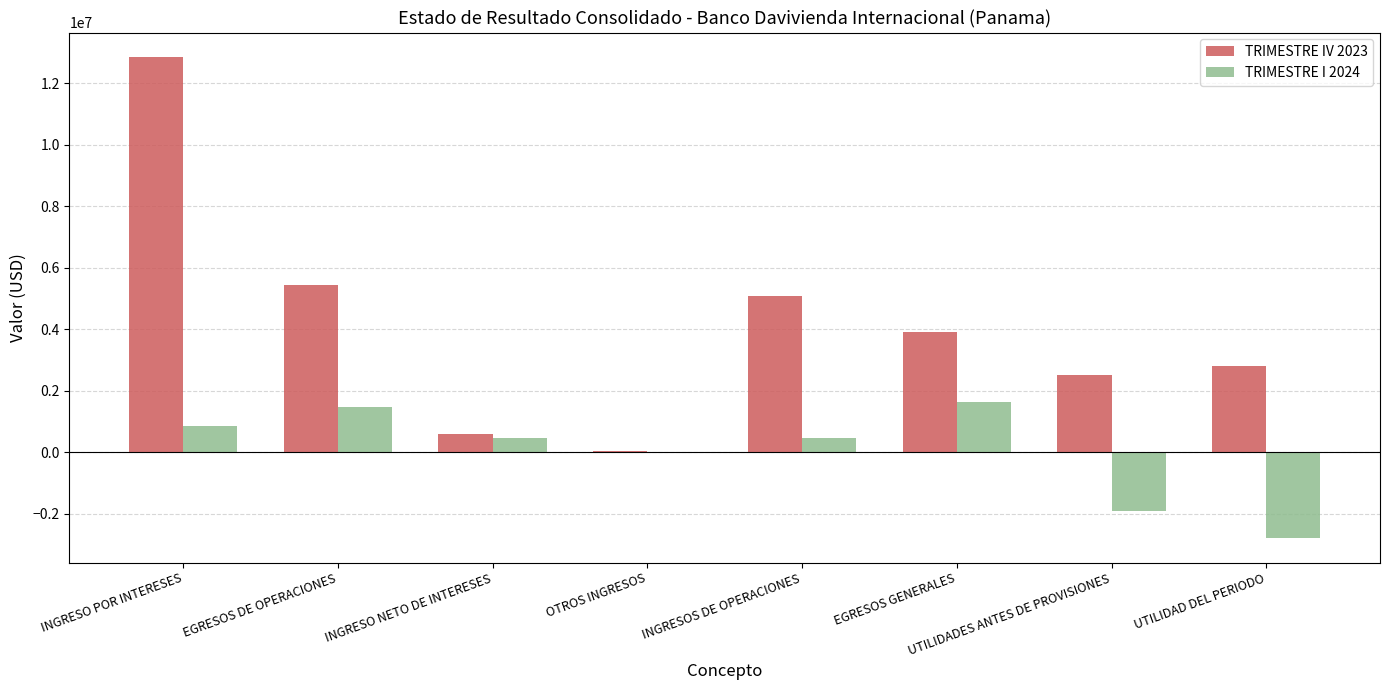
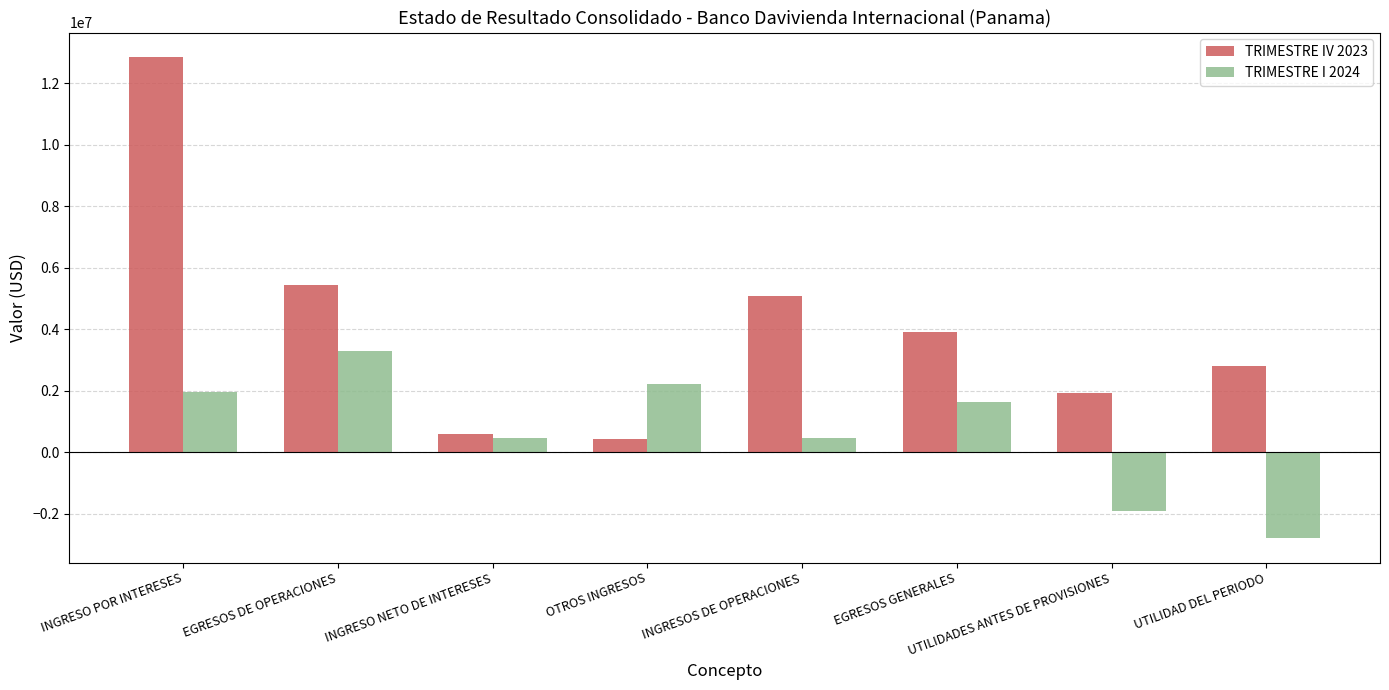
TRIMESTRE I 2024, INGRESO POR INTERESES: 800000 -> 1900000
TRIMESTRE I 2024, EGRESOS DE OPERACIONES: 1500000 -> 3300000
TRIMESTRE IV 2023, OTROS INGRESOS: 0 -> 400000
TRIMESTRE I 2024, OTROS INGRESOS: 0 -> 2200000
TRIMESTRE IV 2023, UTILIDADES ANTES DE PROVISIONES: 2500000 -> 1900000
